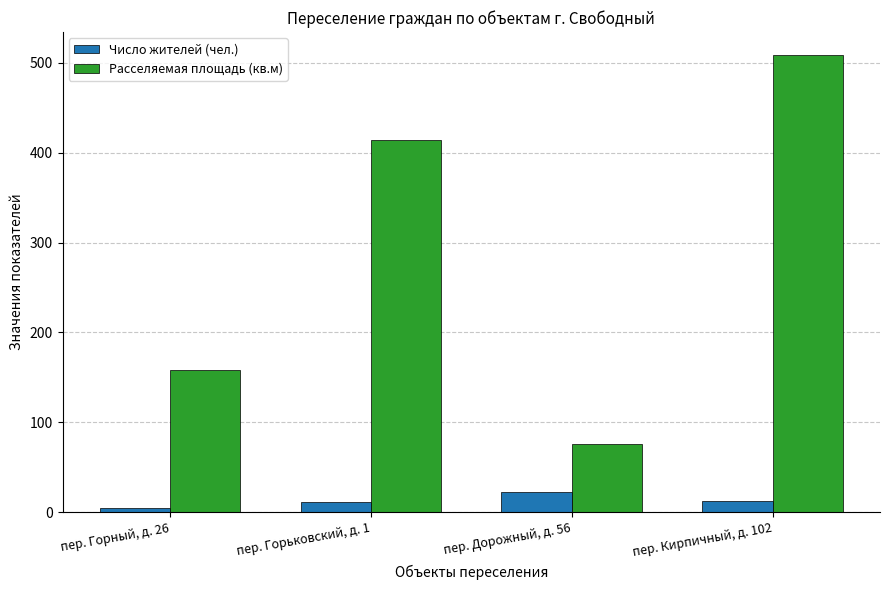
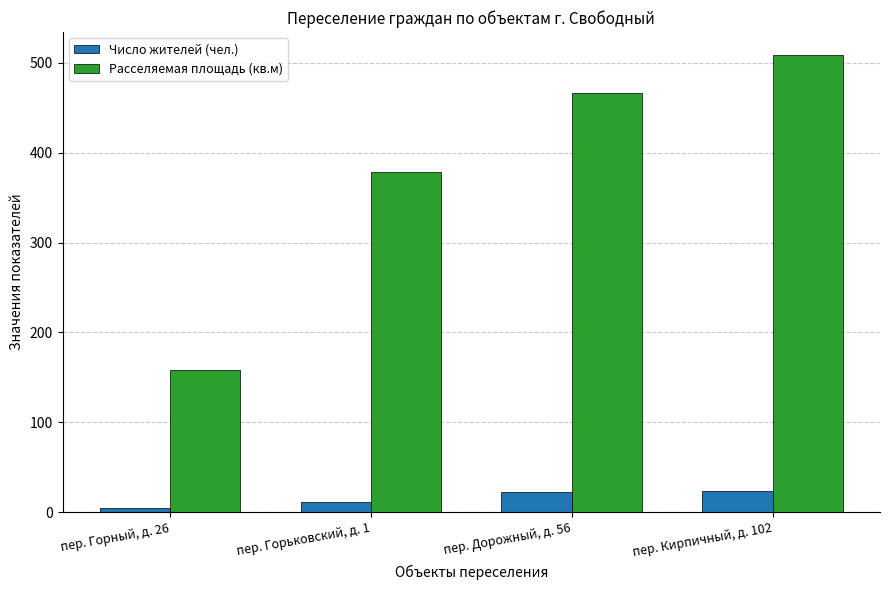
Расселяемая площадь (кв.м), пер. Горьковский, д. 1: 410 -> 380
Расселяемая площадь (кв.м), пер. Дорожный, д. 56: 80 -> 470
Число жителей (чел.), пер. Кирпичный, д. 102: 10 -> 20
